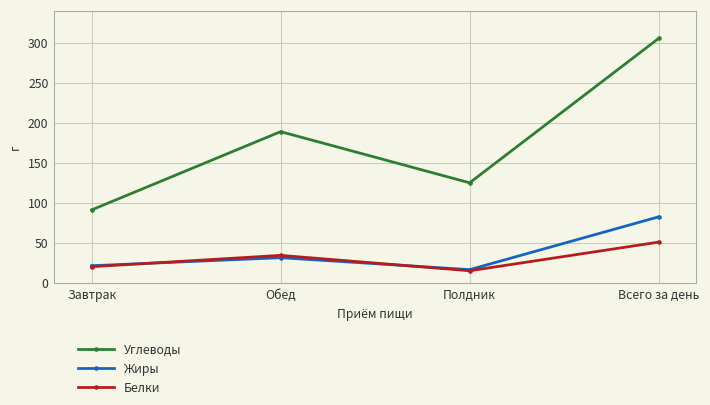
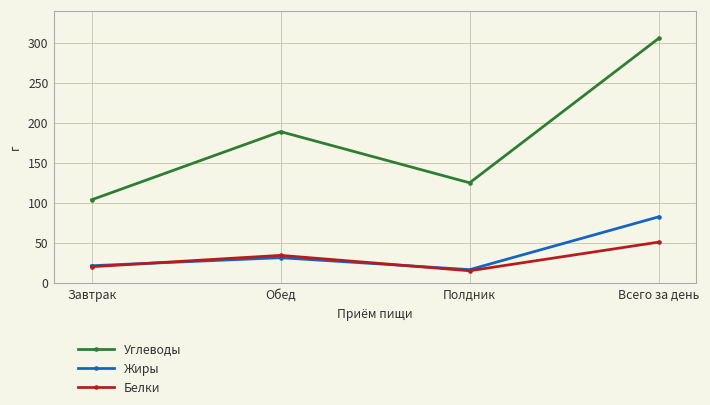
Углеводы, Завтрак: 90 -> 100
